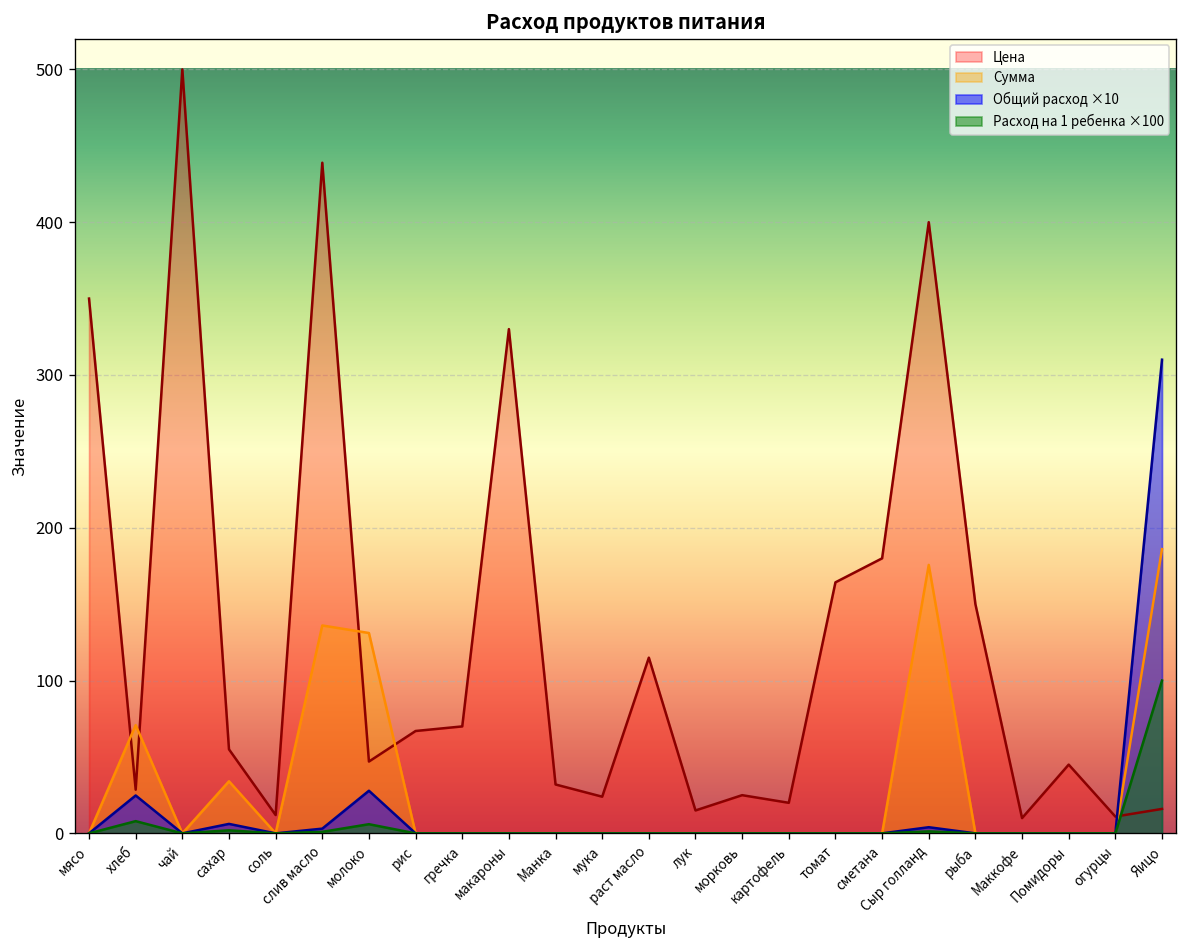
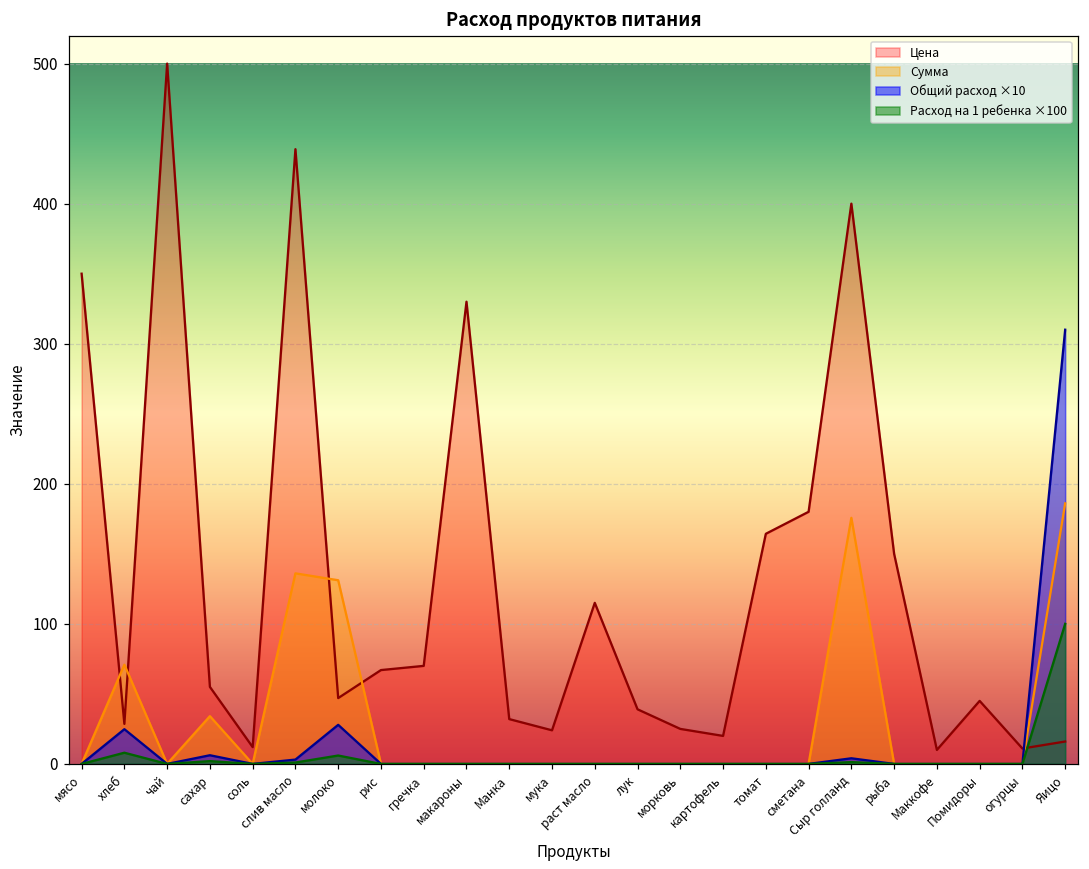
Цена, лук: 15 -> 39
